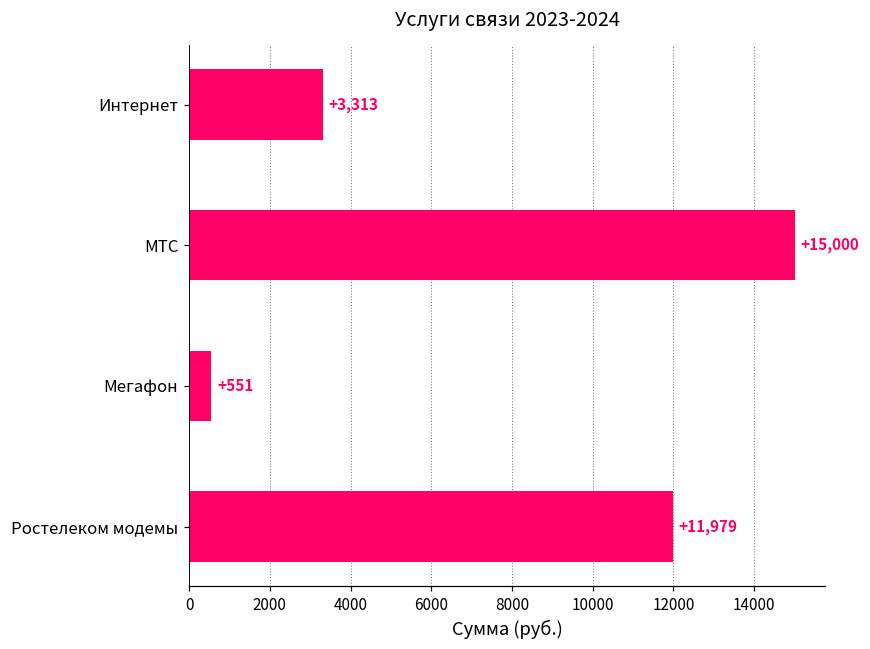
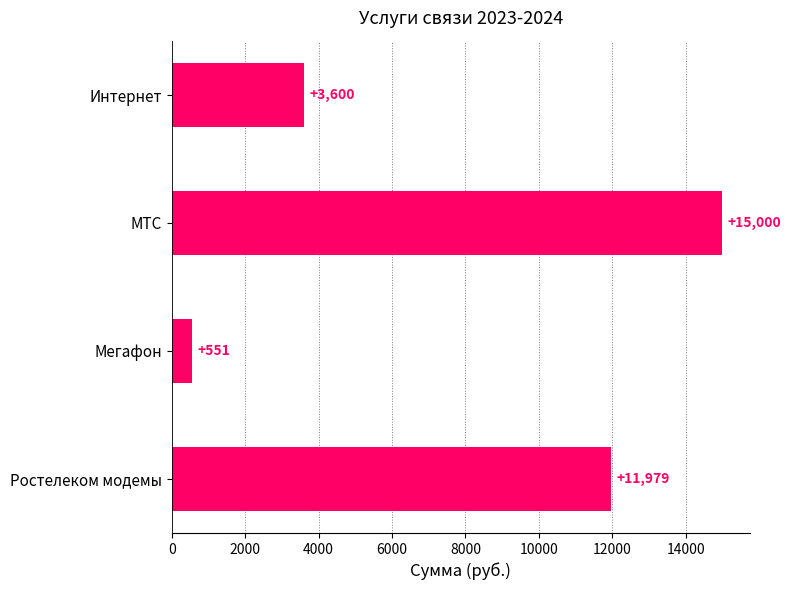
Интернет: +3,313 -> +3,600
